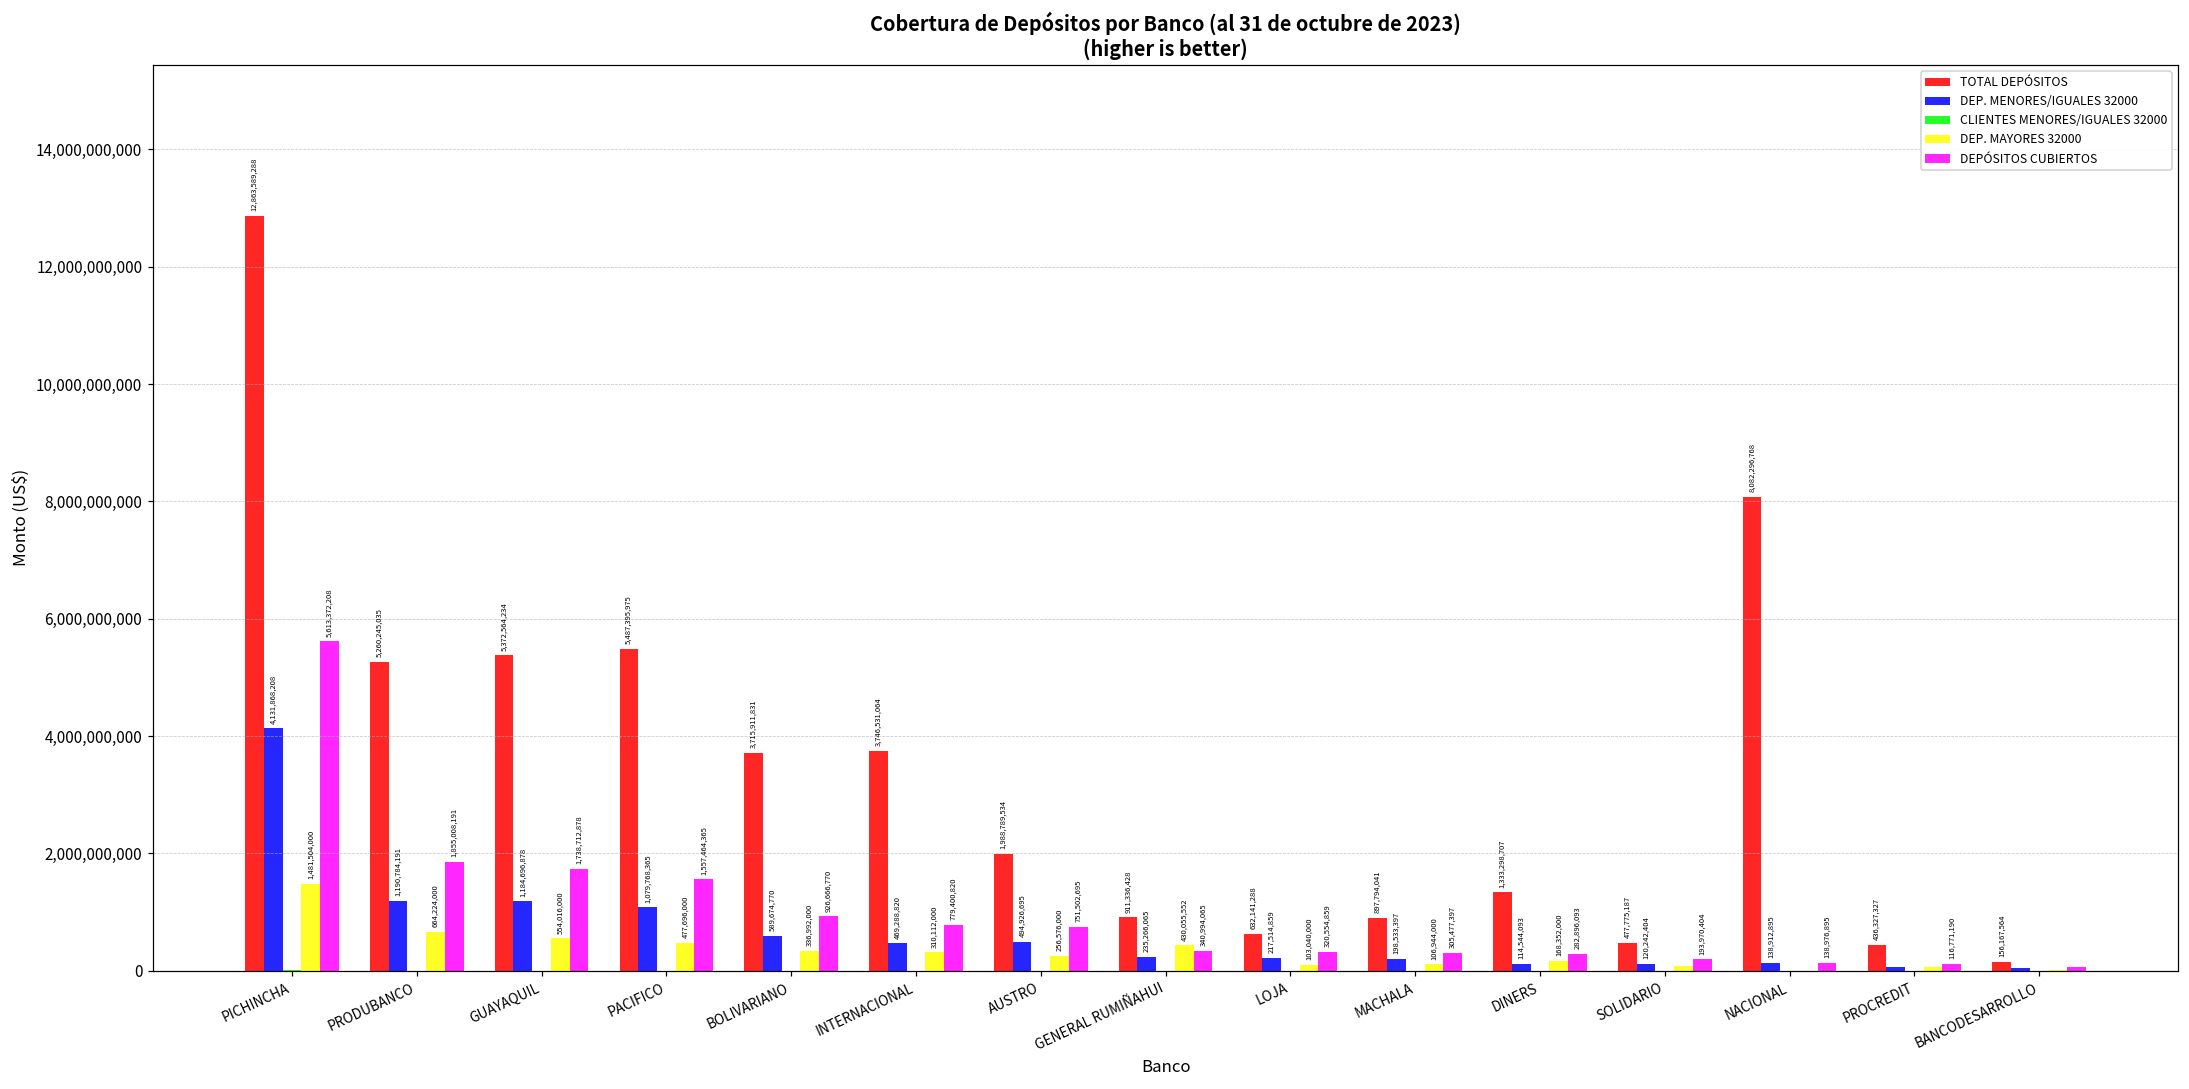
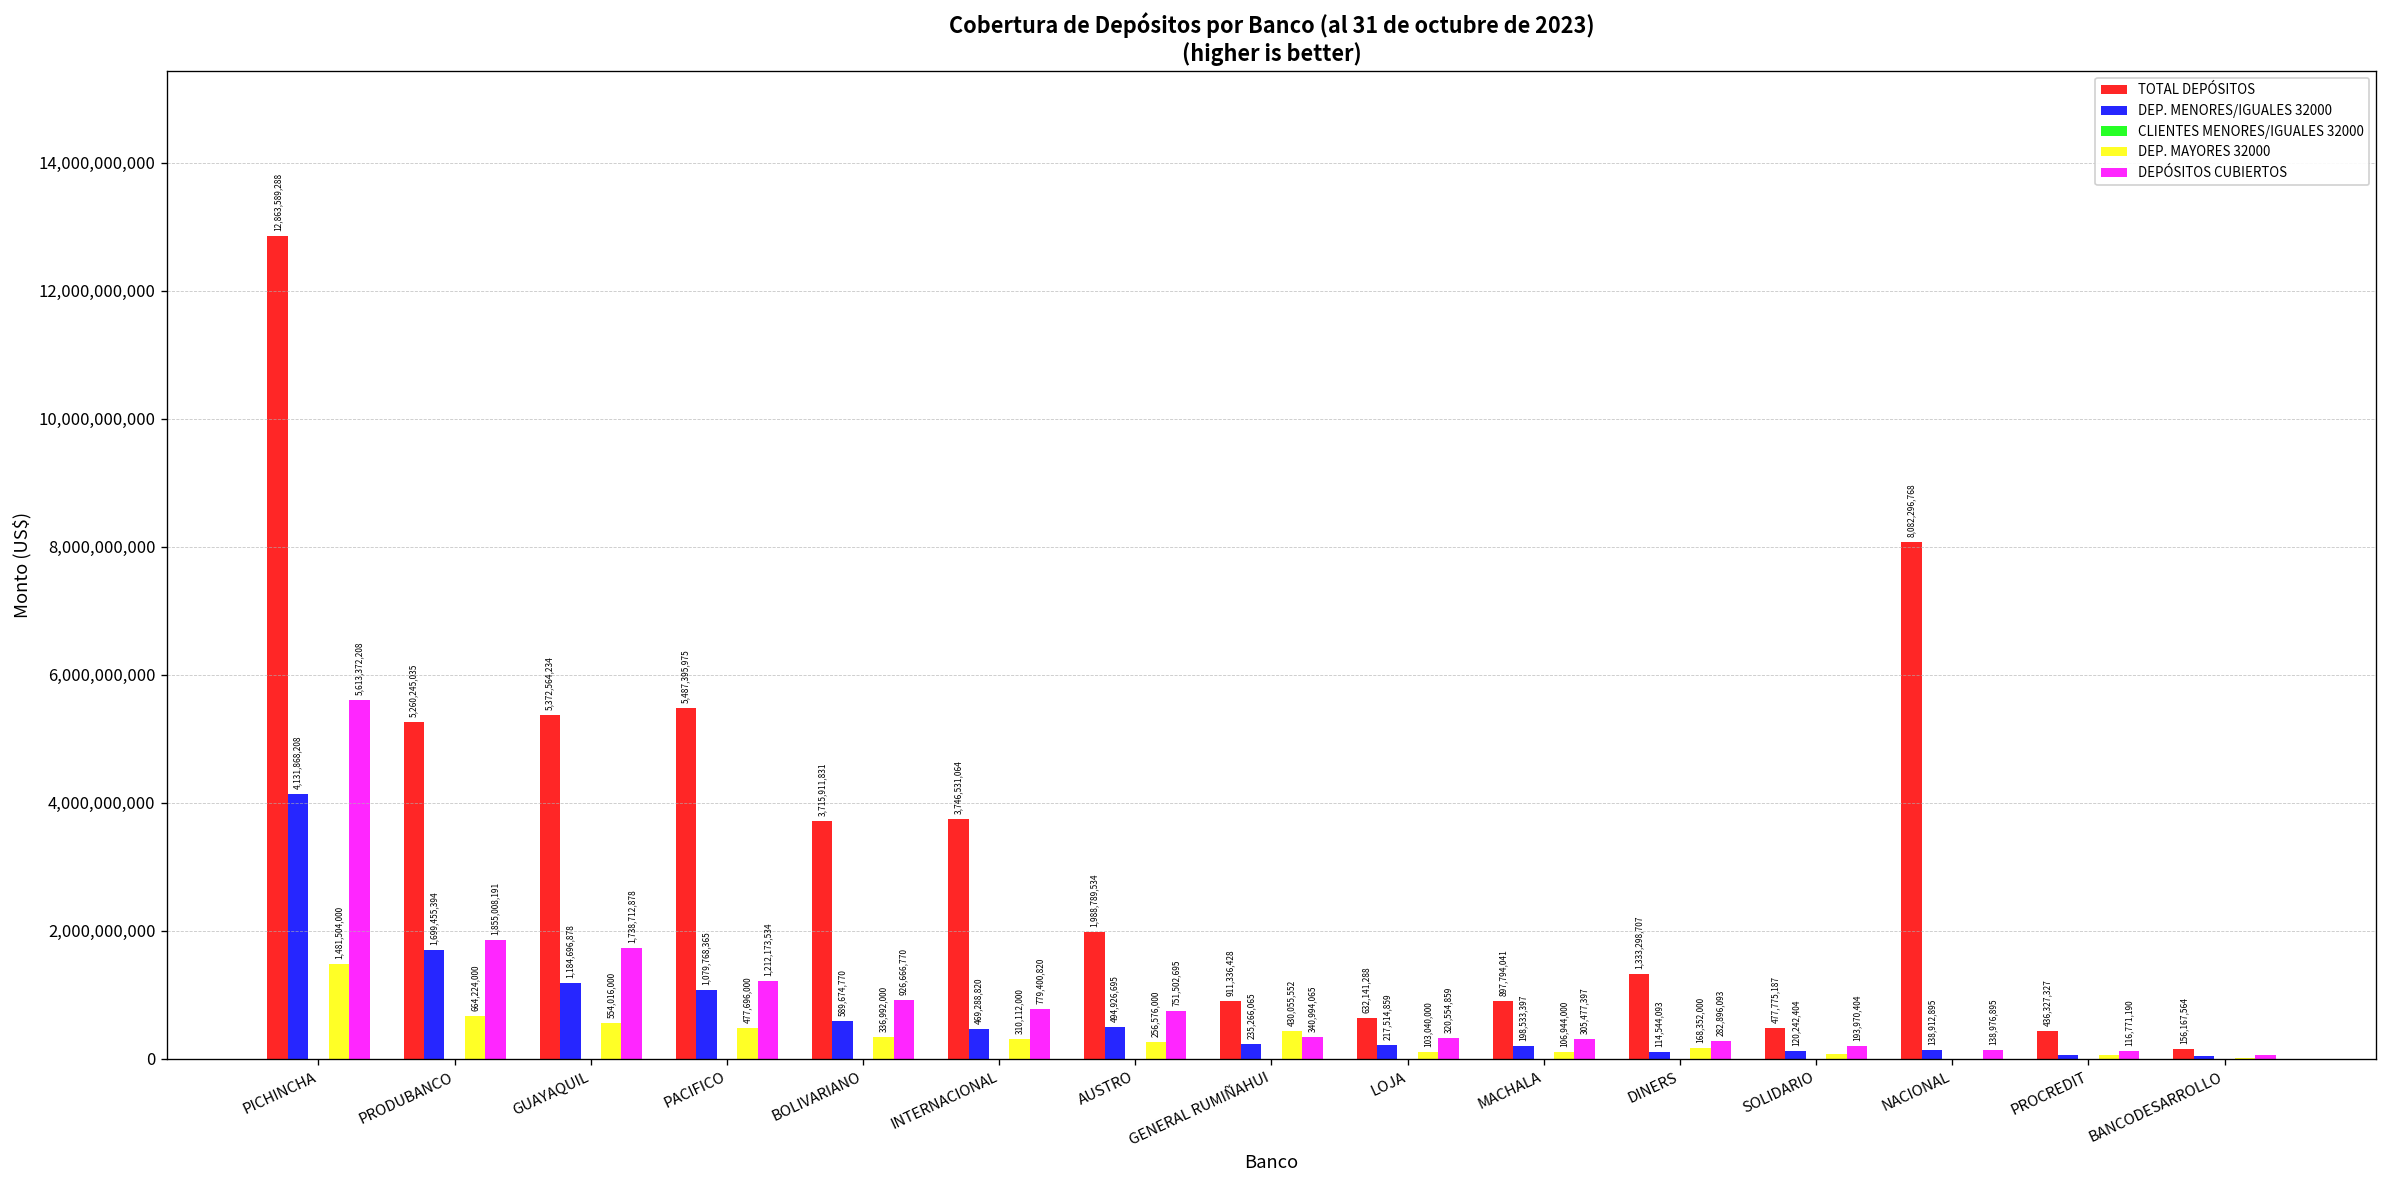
DEP. MENORES/IGUALES 32000, PRODUBANCO: 1,190,784,191 -> 1,699,455,394
DEPÓSITOS CUBIERTOS, PACIFICO: 1,557,464,365 -> 1,212,173,534
